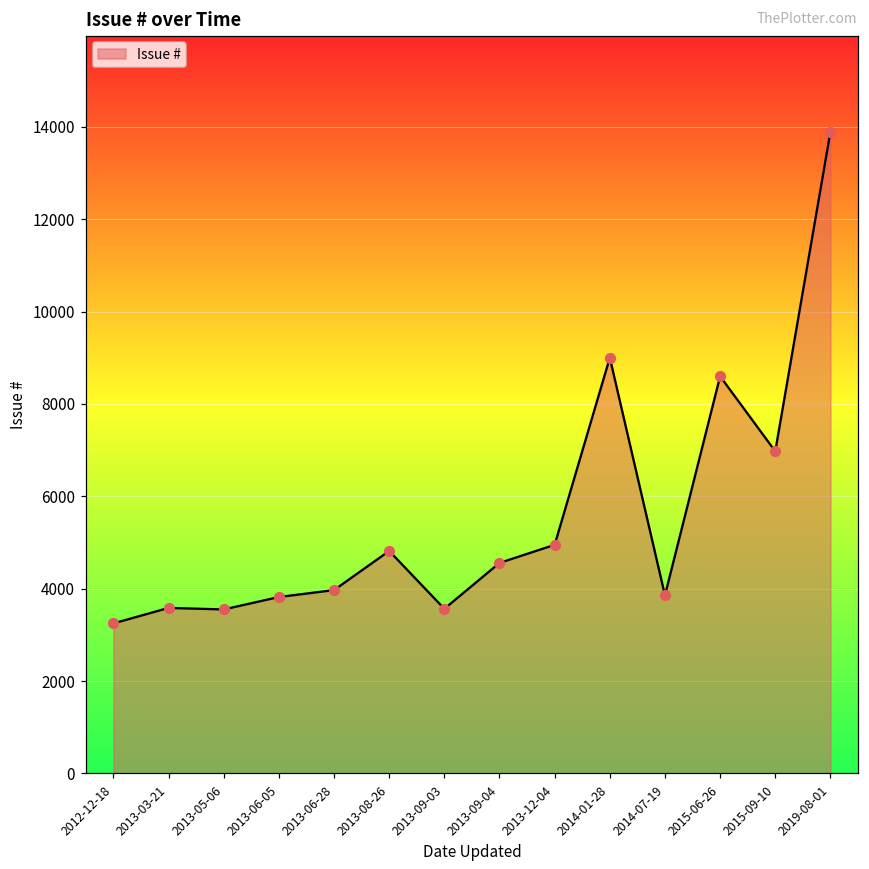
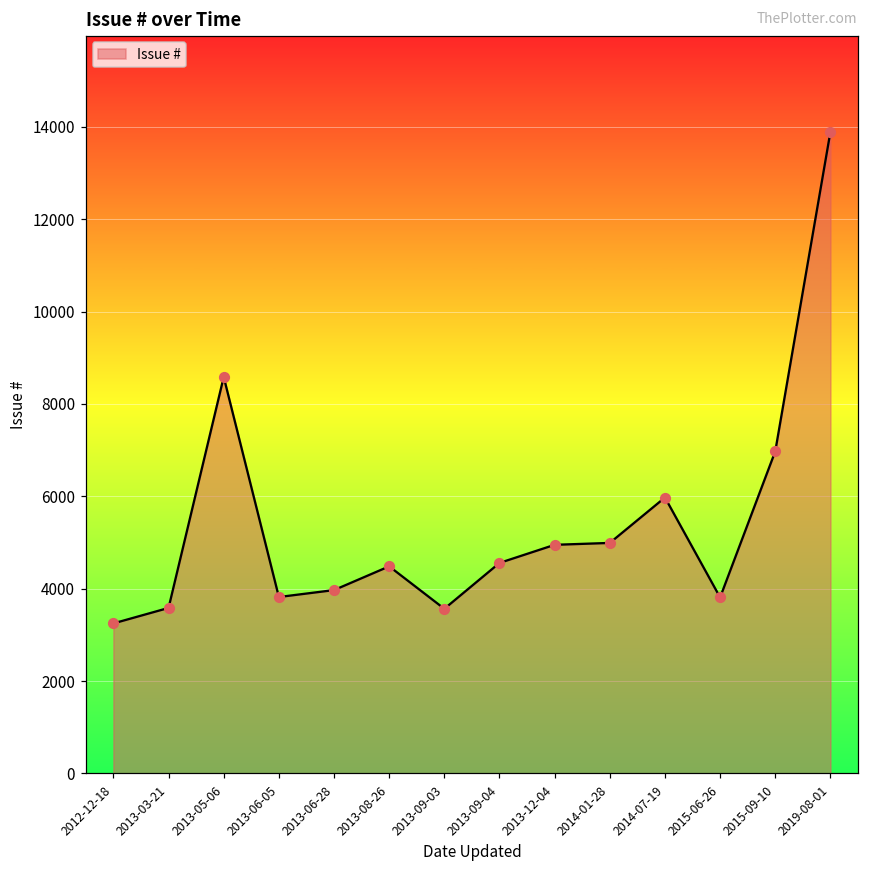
2013-05-06: 3600 -> 8600
2013-08-26: 4800 -> 4500
2014-01-28: 9000 -> 5000
2014-07-19: 3900 -> 6000
2015-06-26: 8600 -> 3800
